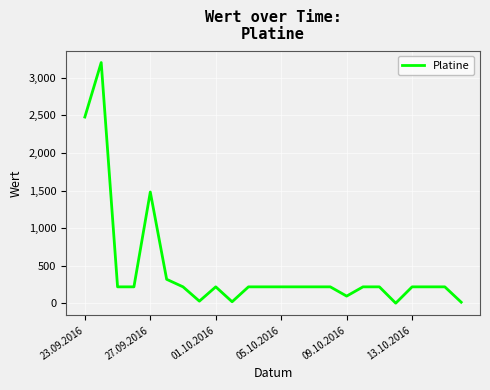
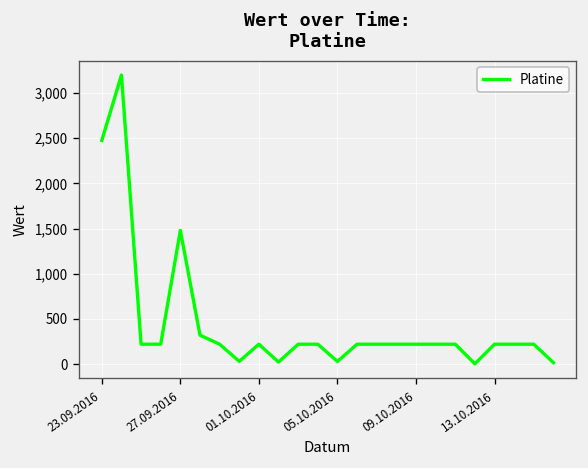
05.10.2016: 200 -> 0
09.10.2016: 100 -> 200
